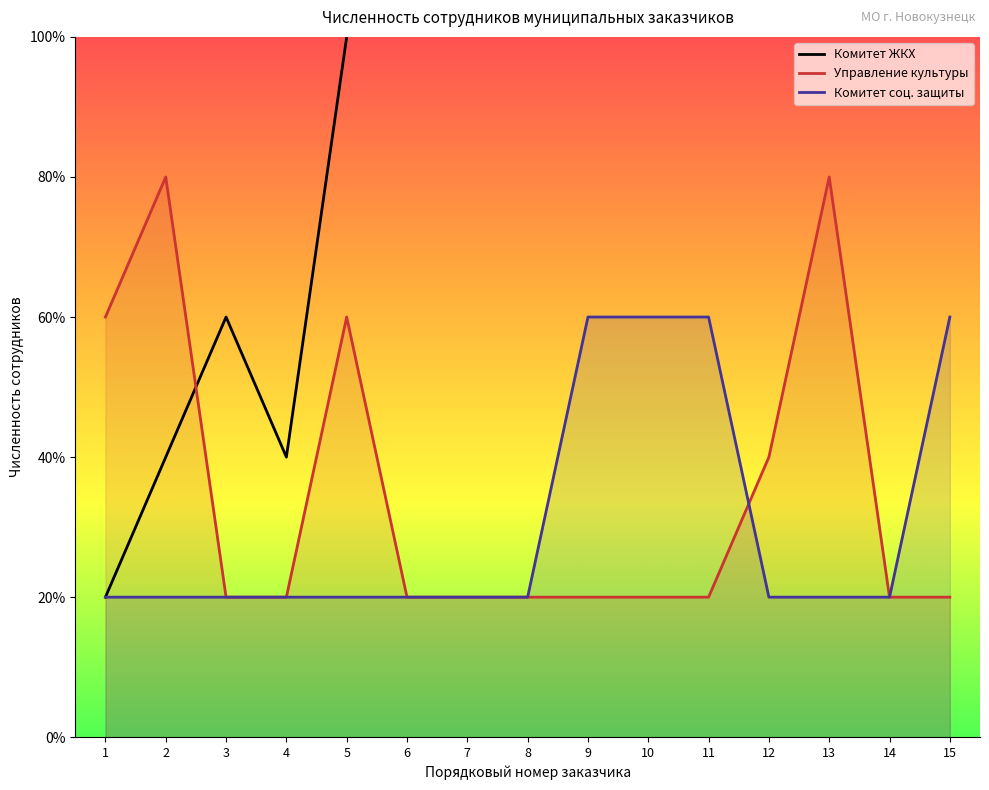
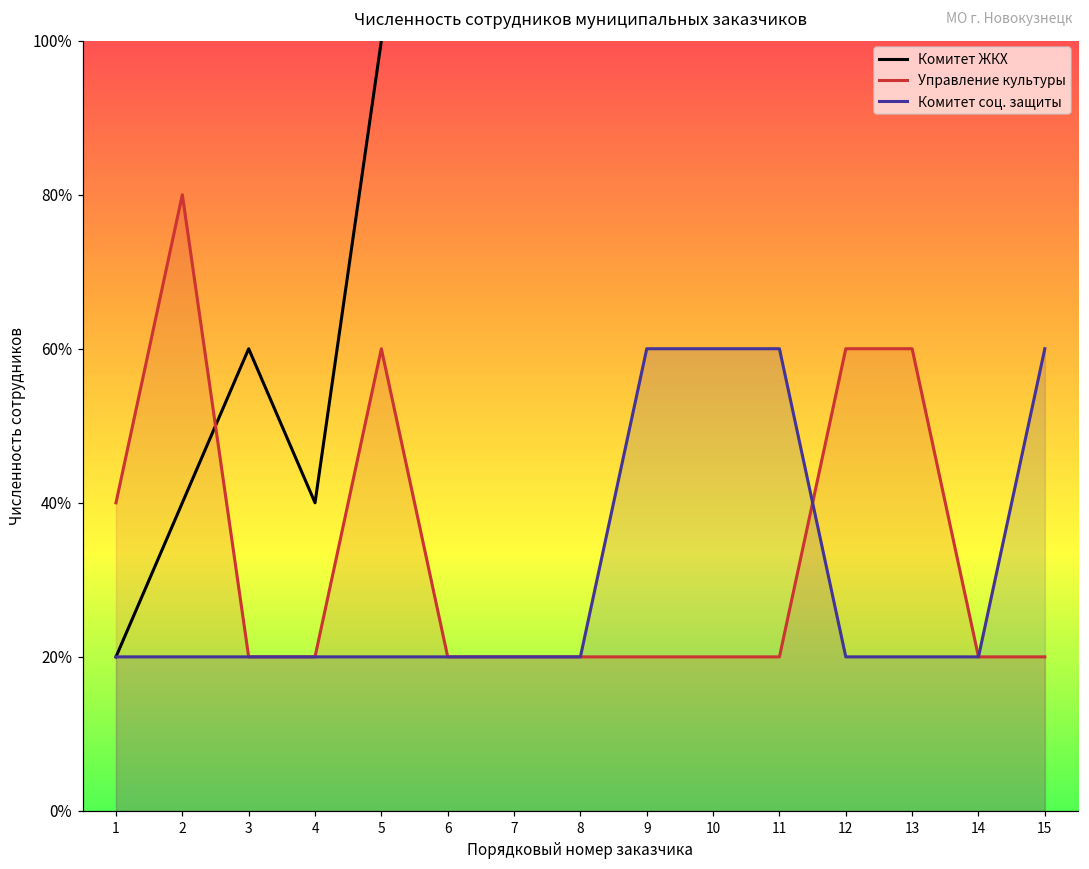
Управление культуры, 1: 60% -> 40%
Управление культуры, 12: 40% -> 60%
Управление культуры, 13: 80% -> 60%
